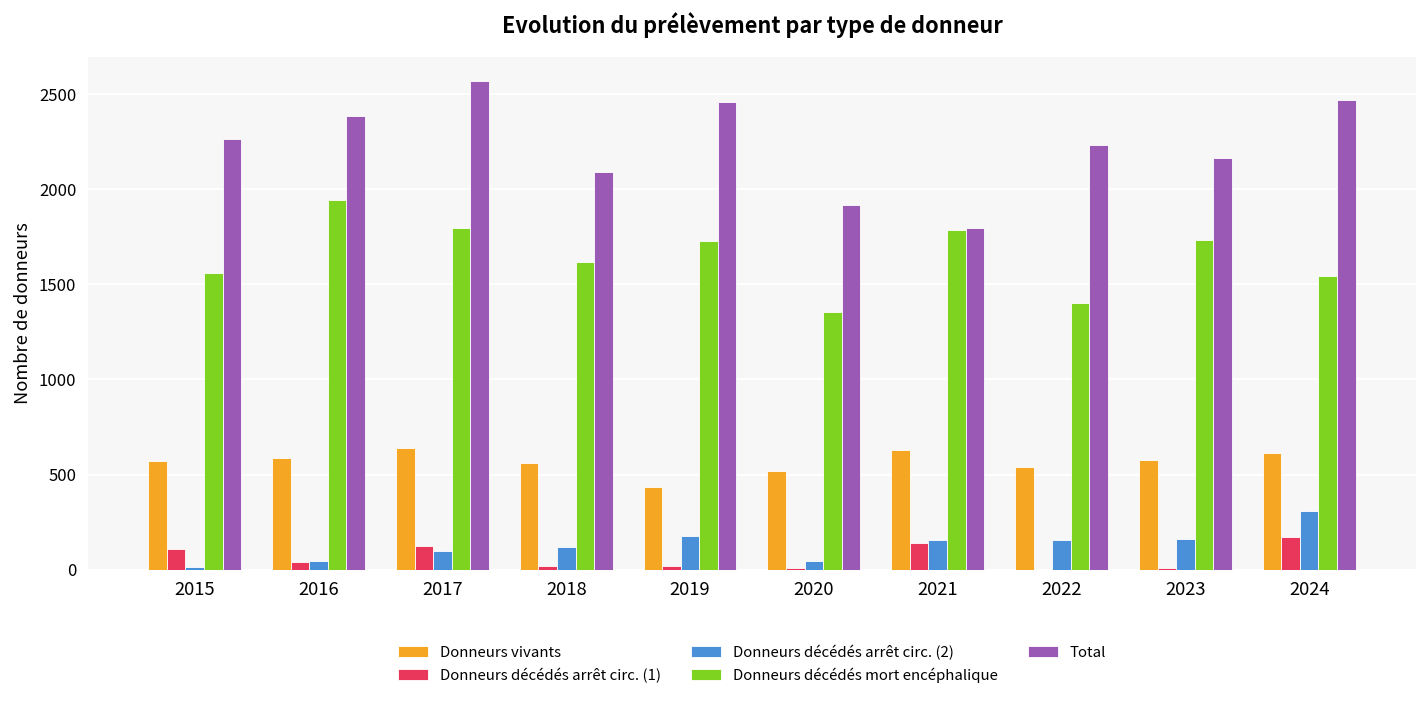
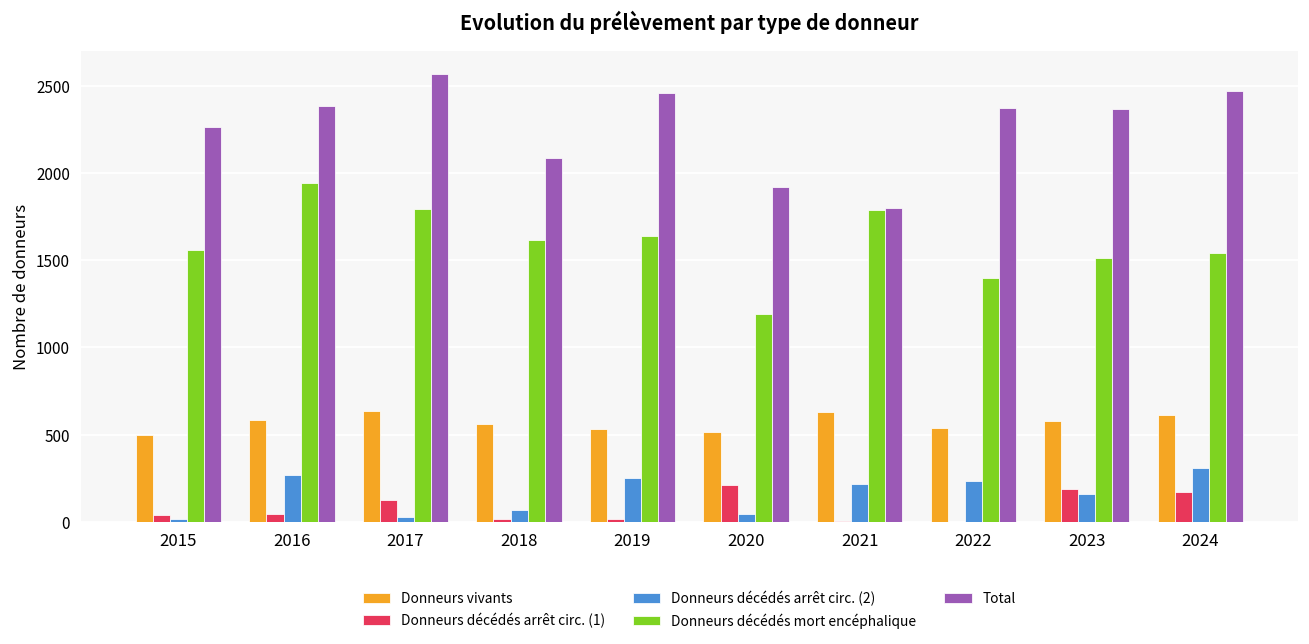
Donneurs vivants, 2015: 570 -> 500
Donneurs décédés arrêt circ. (1), 2015: 110 -> 40
Donneurs décédés arrêt circ. (2), 2016: 50 -> 270
Donneurs décédés arrêt circ. (2), 2017: 100 -> 30
Donneurs décédés arrêt circ. (2), 2018: 120 -> 70
Donneurs vivants, 2019: 440 -> 530
Donneurs décédés arrêt circ. (2), 2019: 180 -> 250
Donneurs décédés mort encéphalique, 2019: 1730 -> 1640
Donneurs décédés arrêt circ. (1), 2020: 10 -> 210
Donneurs décédés mort encéphalique, 2020: 1360 -> 1190
Donneurs décédés arrêt circ. (1), 2021: 140 -> 10
Donneurs décédés arrêt circ. (2), 2021: 160 -> 220
Donneurs décédés arrêt circ. (2), 2022: 160 -> 240
Total, 2022: 2230 -> 2380
Donneurs décédés arrêt circ. (1), 2023: 10 -> 190
Donneurs décédés mort encéphalique, 2023: 1740 -> 1510
Total, 2023: 2170 -> 2370
